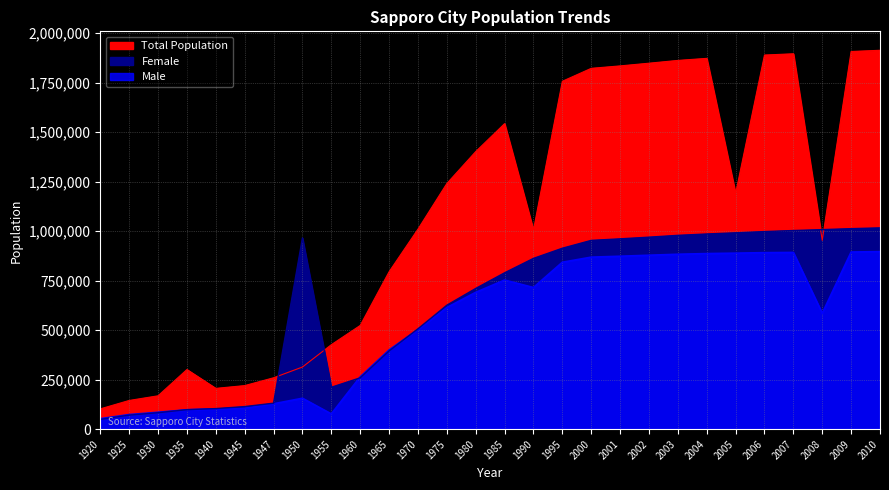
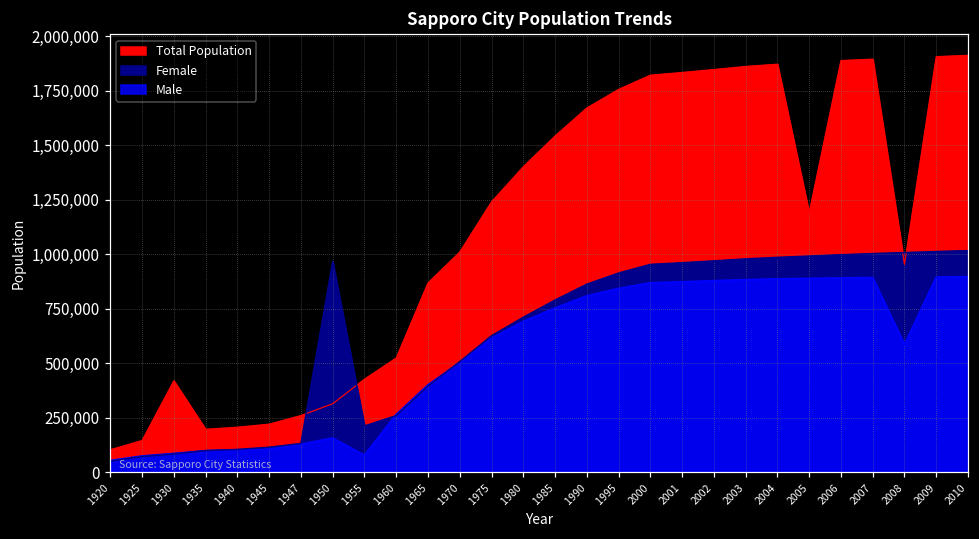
Total Population, 1930: 170,000 -> 420,000
Total Population, 1935: 300,000 -> 200,000
Total Population, 1965: 790,000 -> 870,000
Total Population, 1990: 1,010,000 -> 1,670,000
Male, 1990: 720,000 -> 810,000
